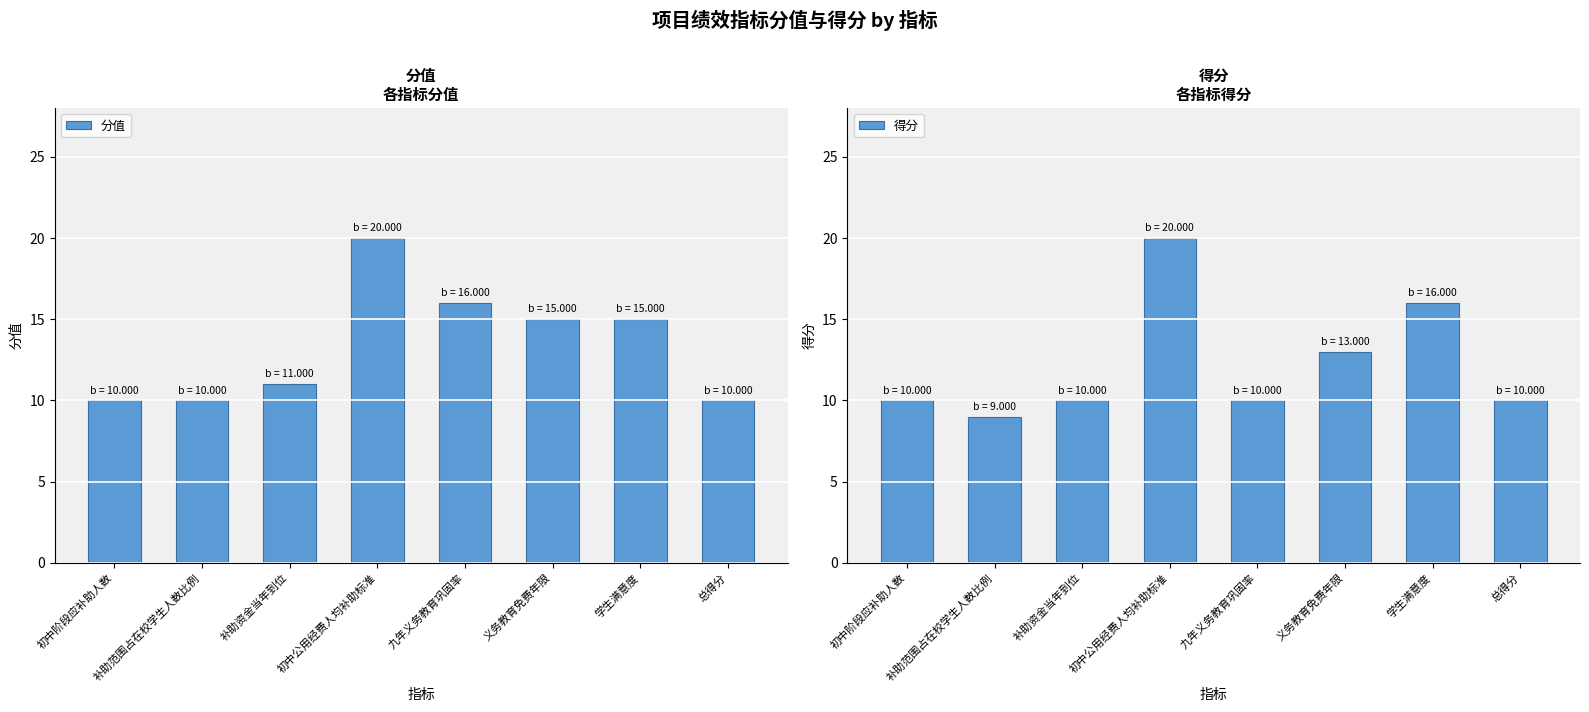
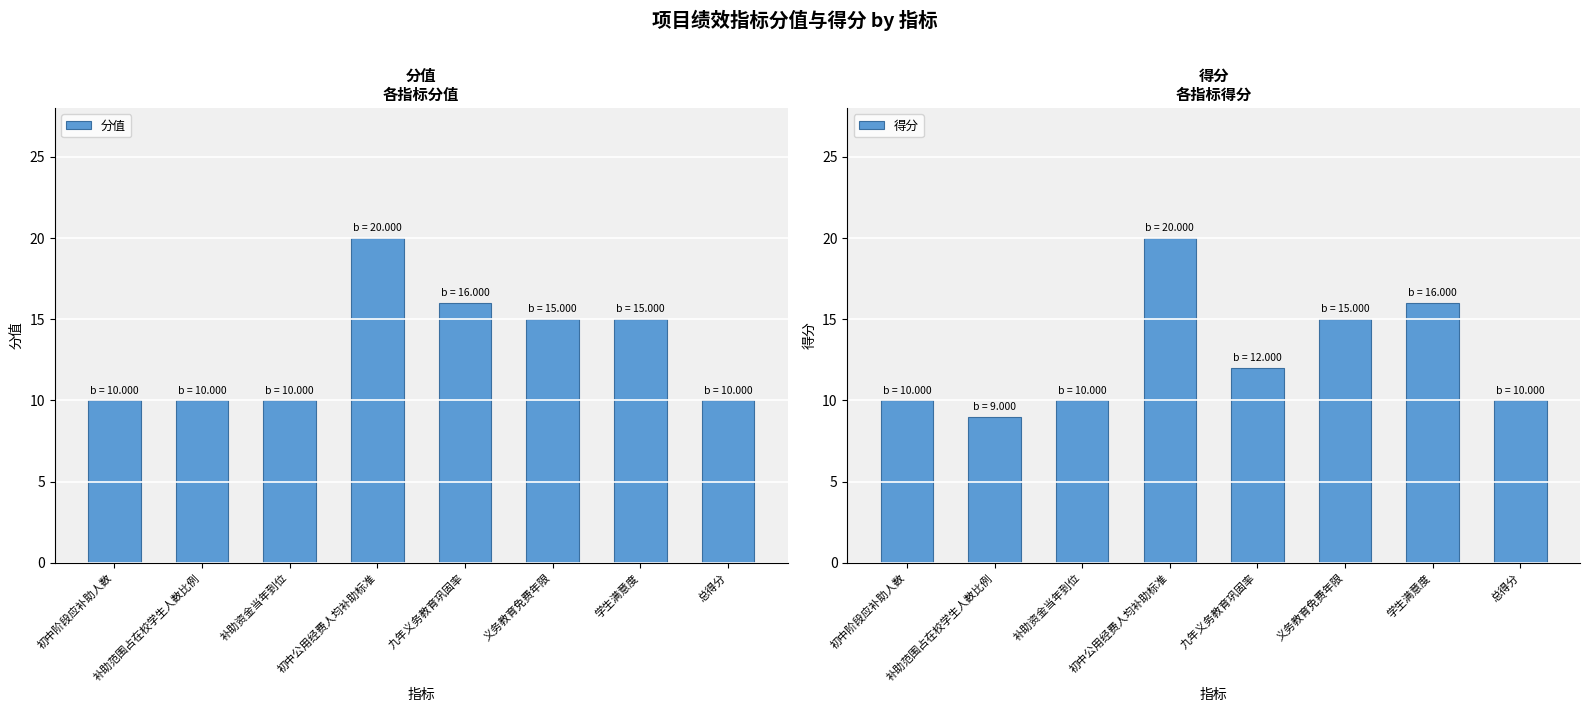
分值 各指标分值, 补助资金当年到位: 11.000 -> 10.000
得分 各指标得分, 九年义务教育巩固率: 10.000 -> 12.000
得分 各指标得分, 义务教育免费年限: 13.000 -> 15.000
